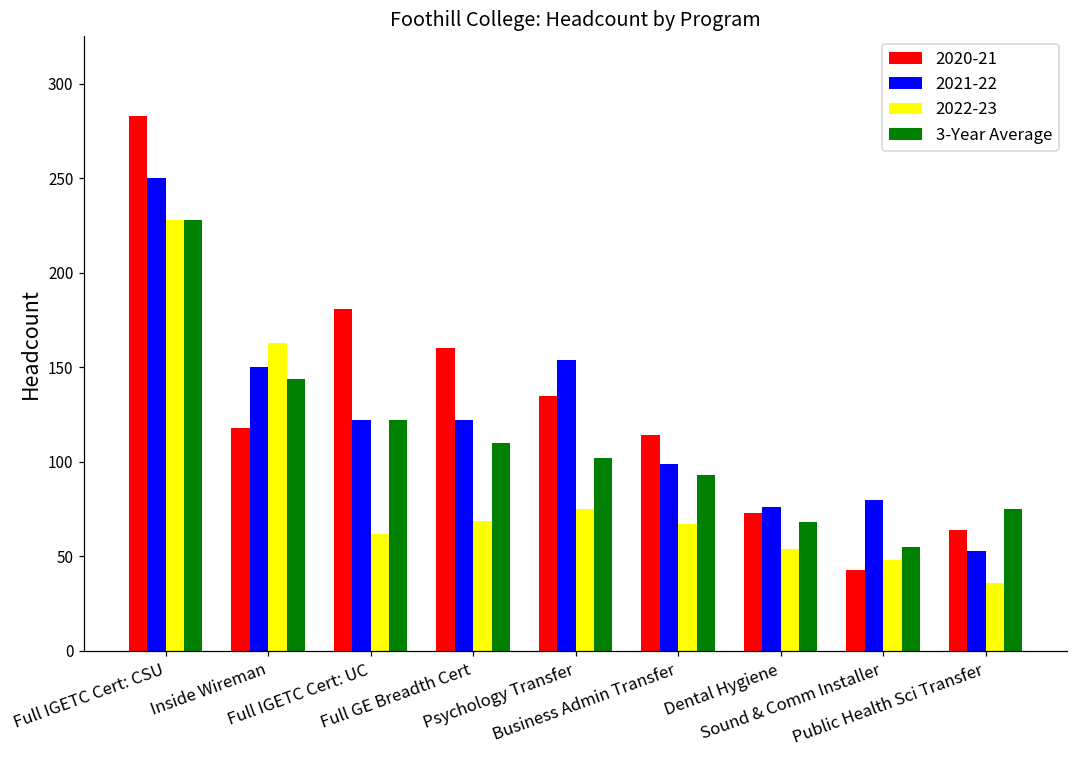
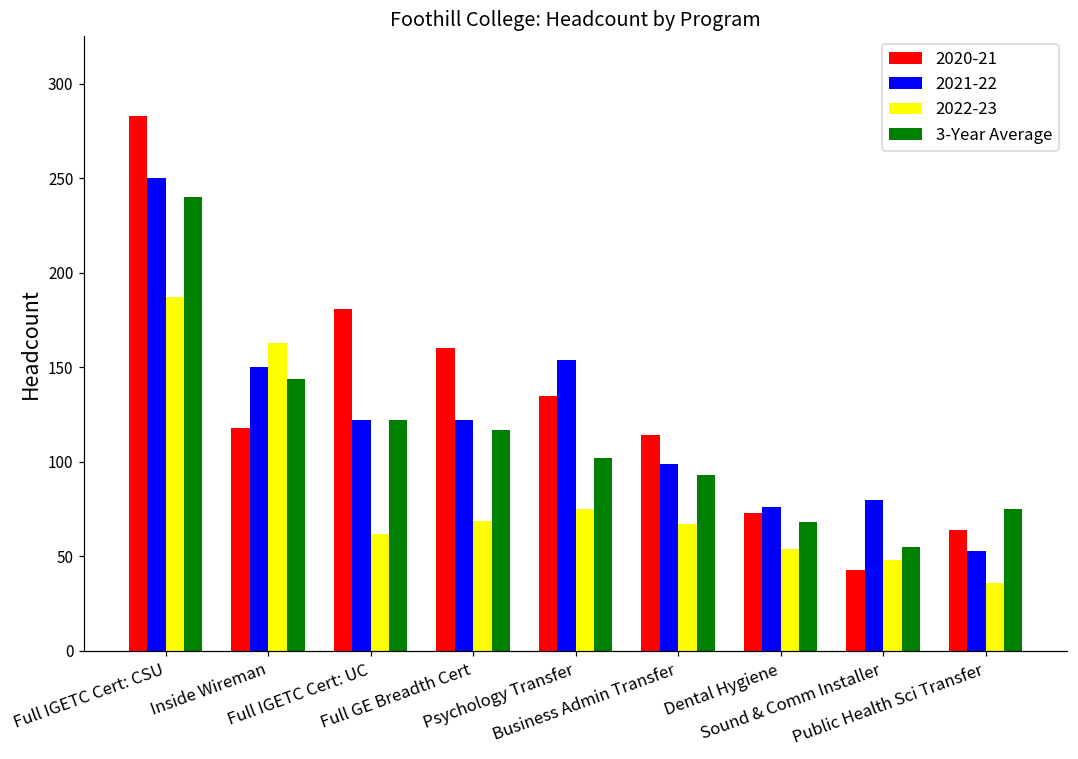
2022-23, Full IGETC Cert: CSU: 228 -> 187
3-Year Average, Full IGETC Cert: CSU: 228 -> 240
3-Year Average, Full GE Breadth Cert: 110 -> 117
